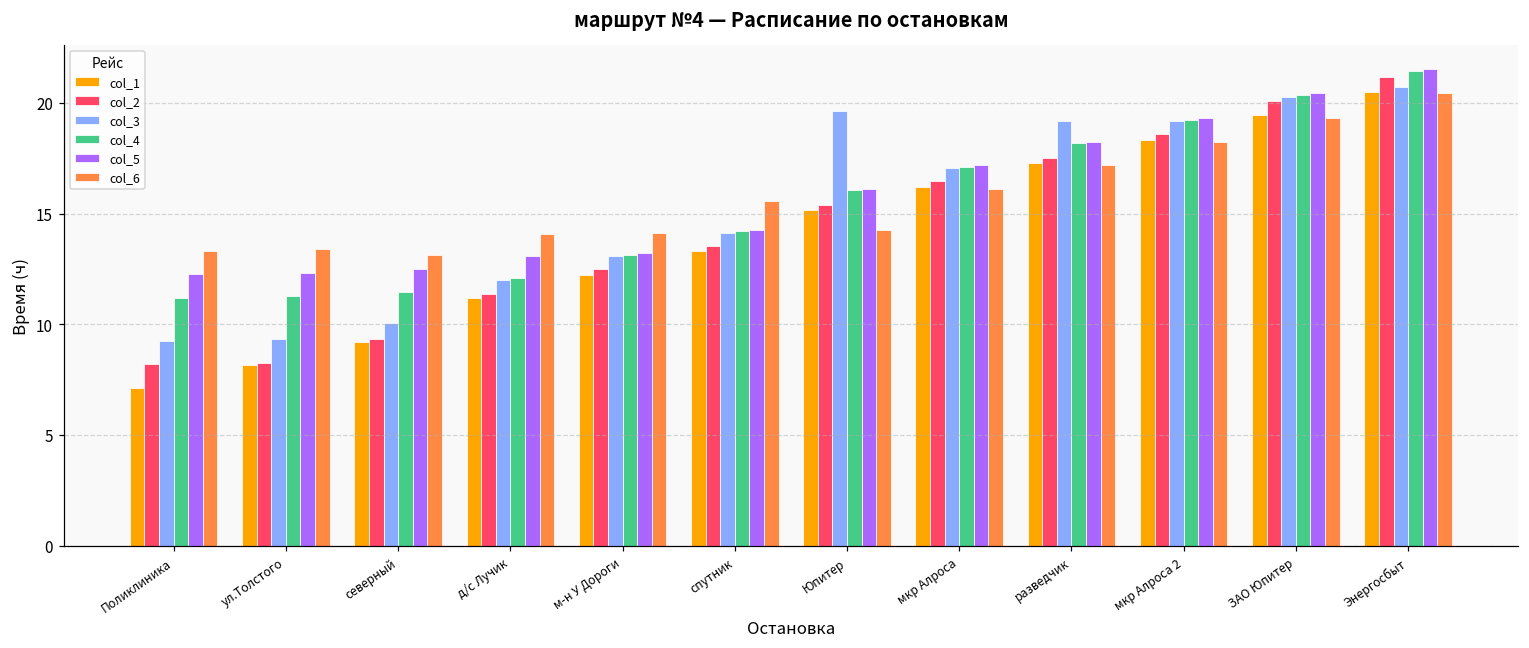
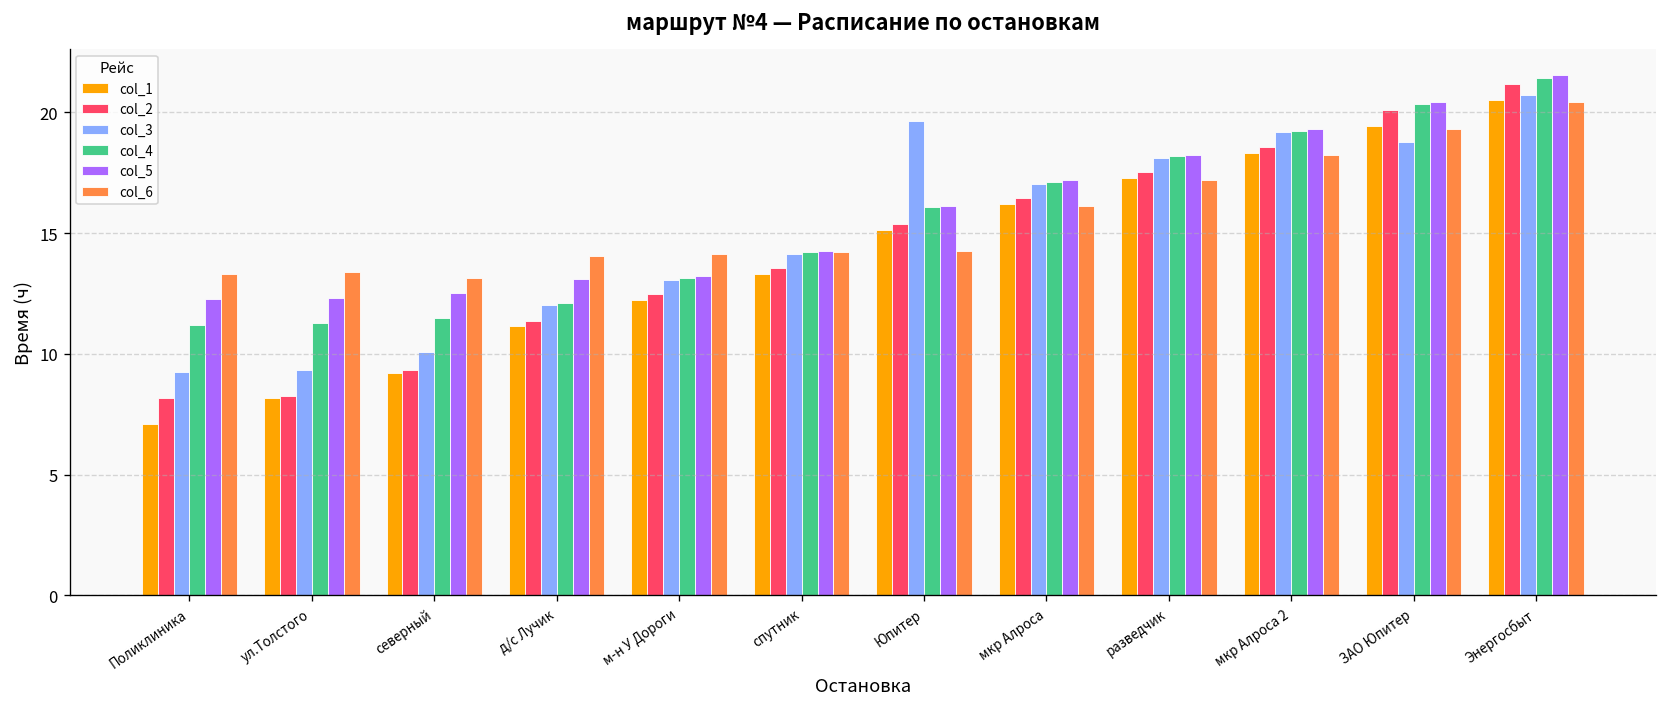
col_6, спутник: 15.6 -> 14.2
col_3, разведчик: 19.2 -> 18.1
col_3, ЗАО Юпитер: 20.3 -> 18.8
